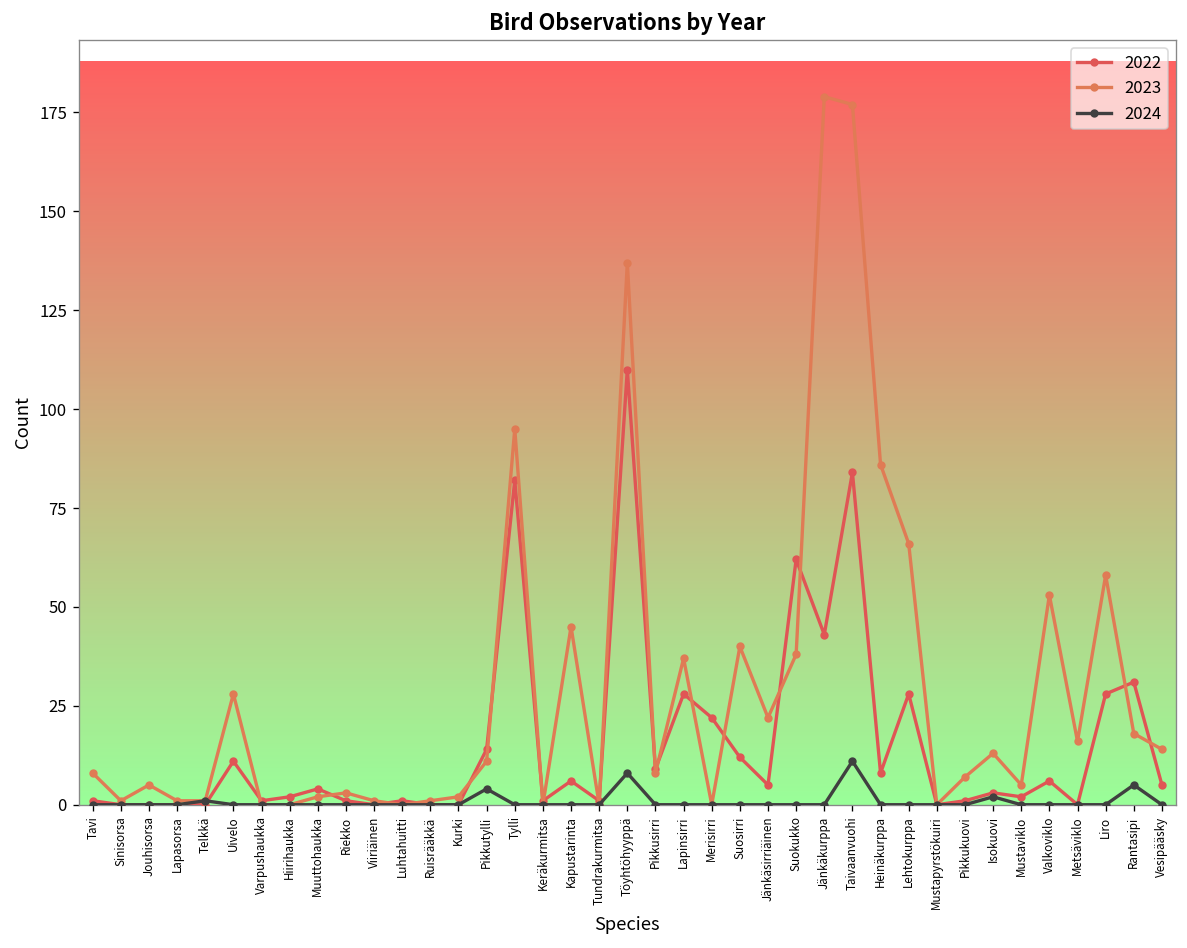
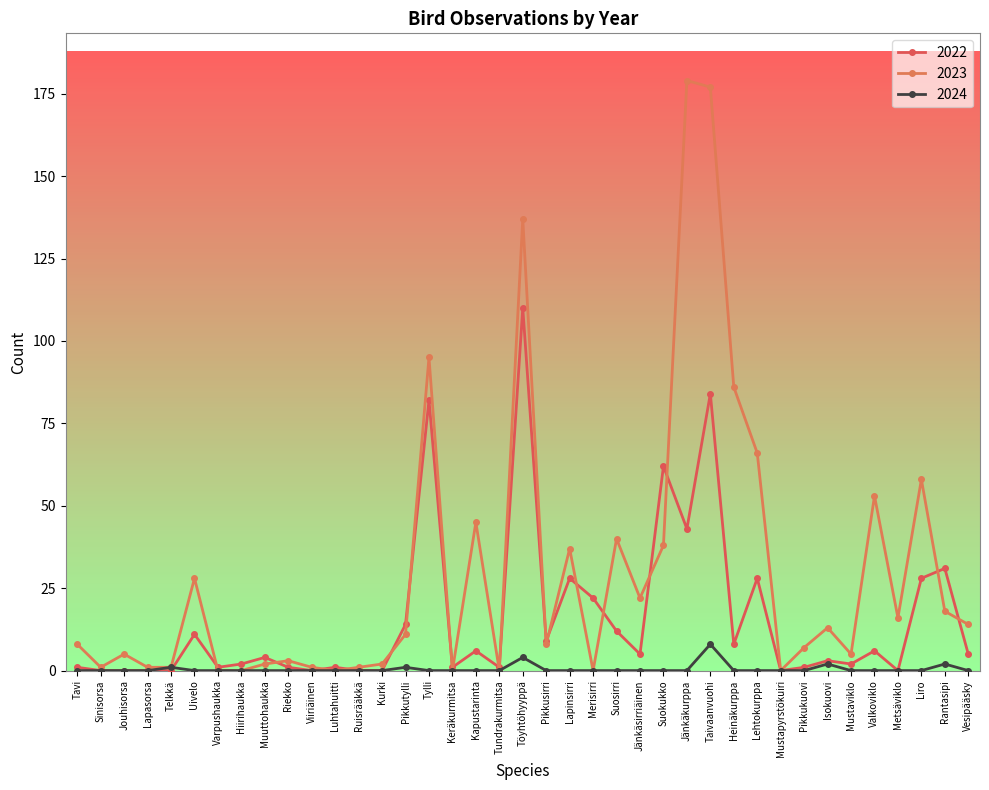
2024, Pikkutylli: 4 -> 1
2024, Töyhtöhyyppä: 8 -> 4
2024, Taivaanvuohi: 11 -> 8
2024, Rantasipi: 5 -> 2
